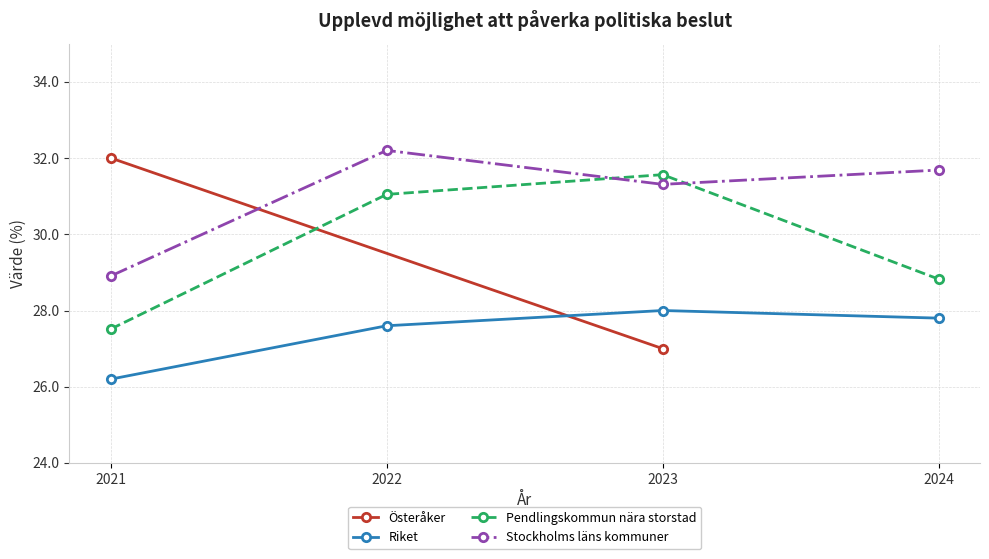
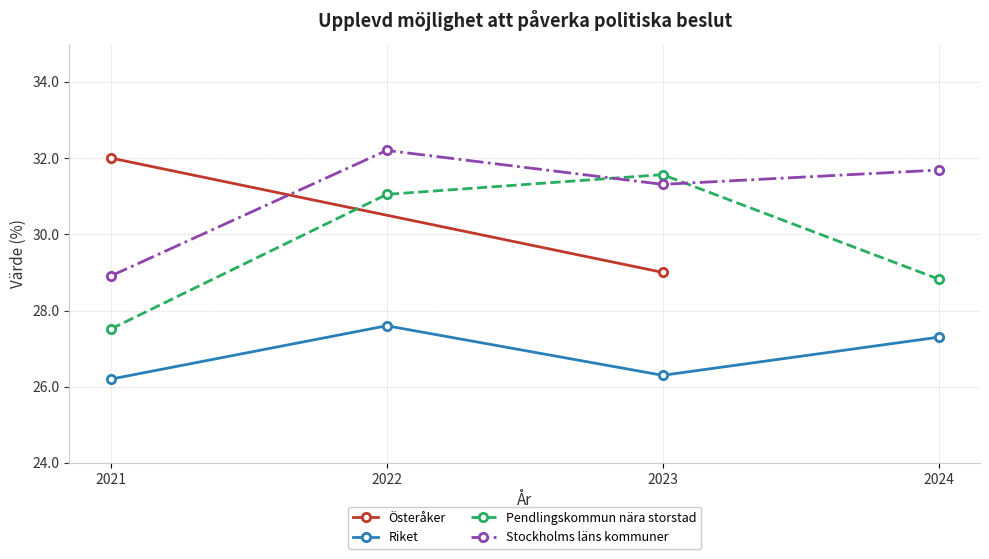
Österåker, 2023: 27 -> 29
Riket, 2023: 28.0 -> 26.3
Riket, 2024: 27.8 -> 27.3
